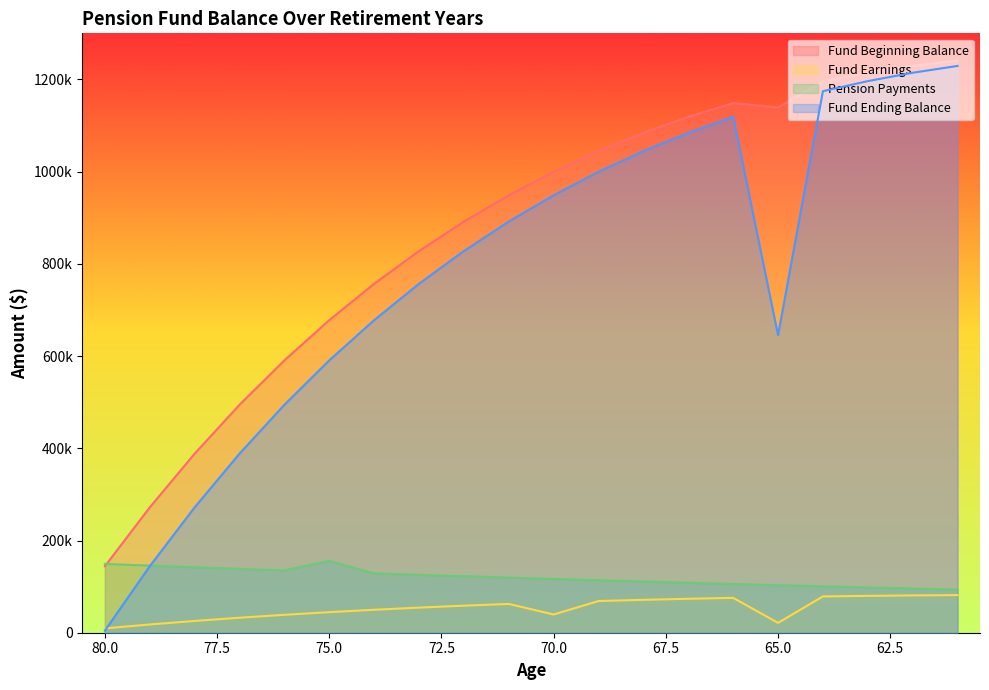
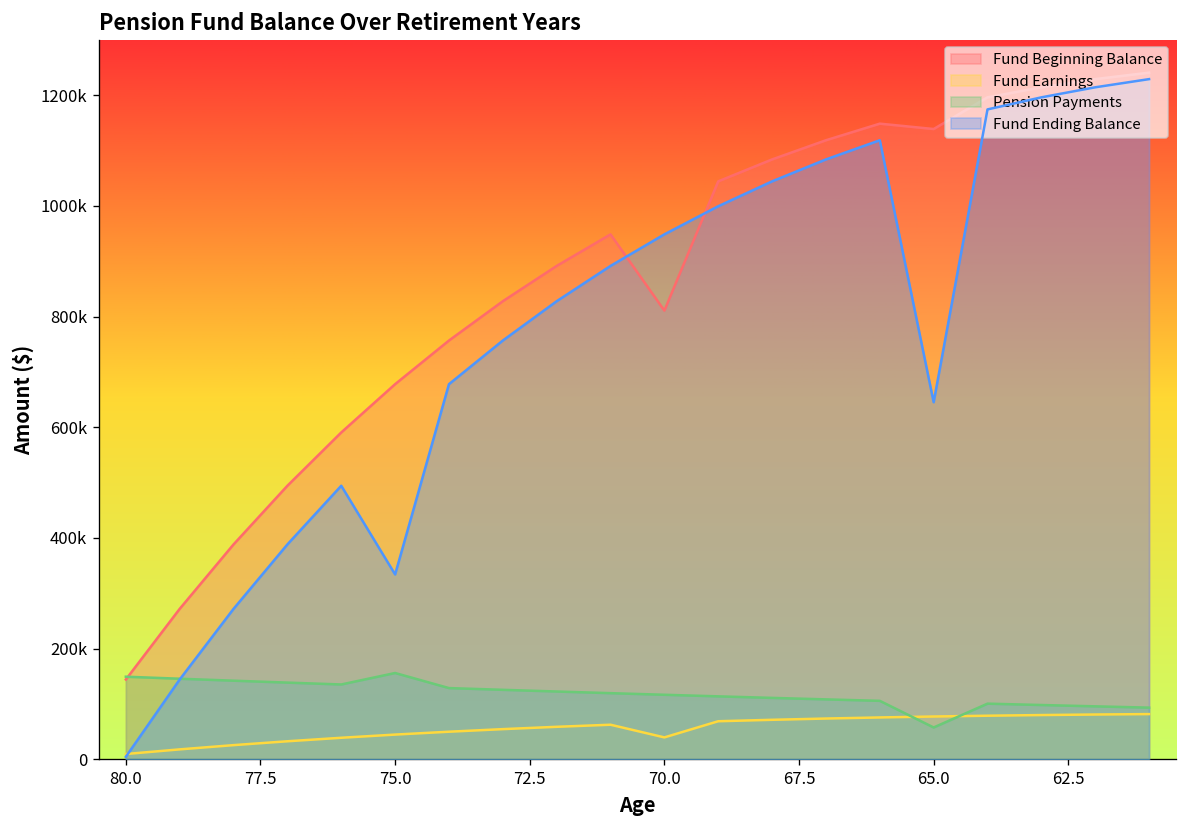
Fund Ending Balance, 75.0: 590000 -> 330000
Fund Beginning Balance, 70.0: 1000000 -> 810000
Fund Earnings, 65.0: 20000 -> 80000
Pension Payments, 65.0: 100000 -> 60000
